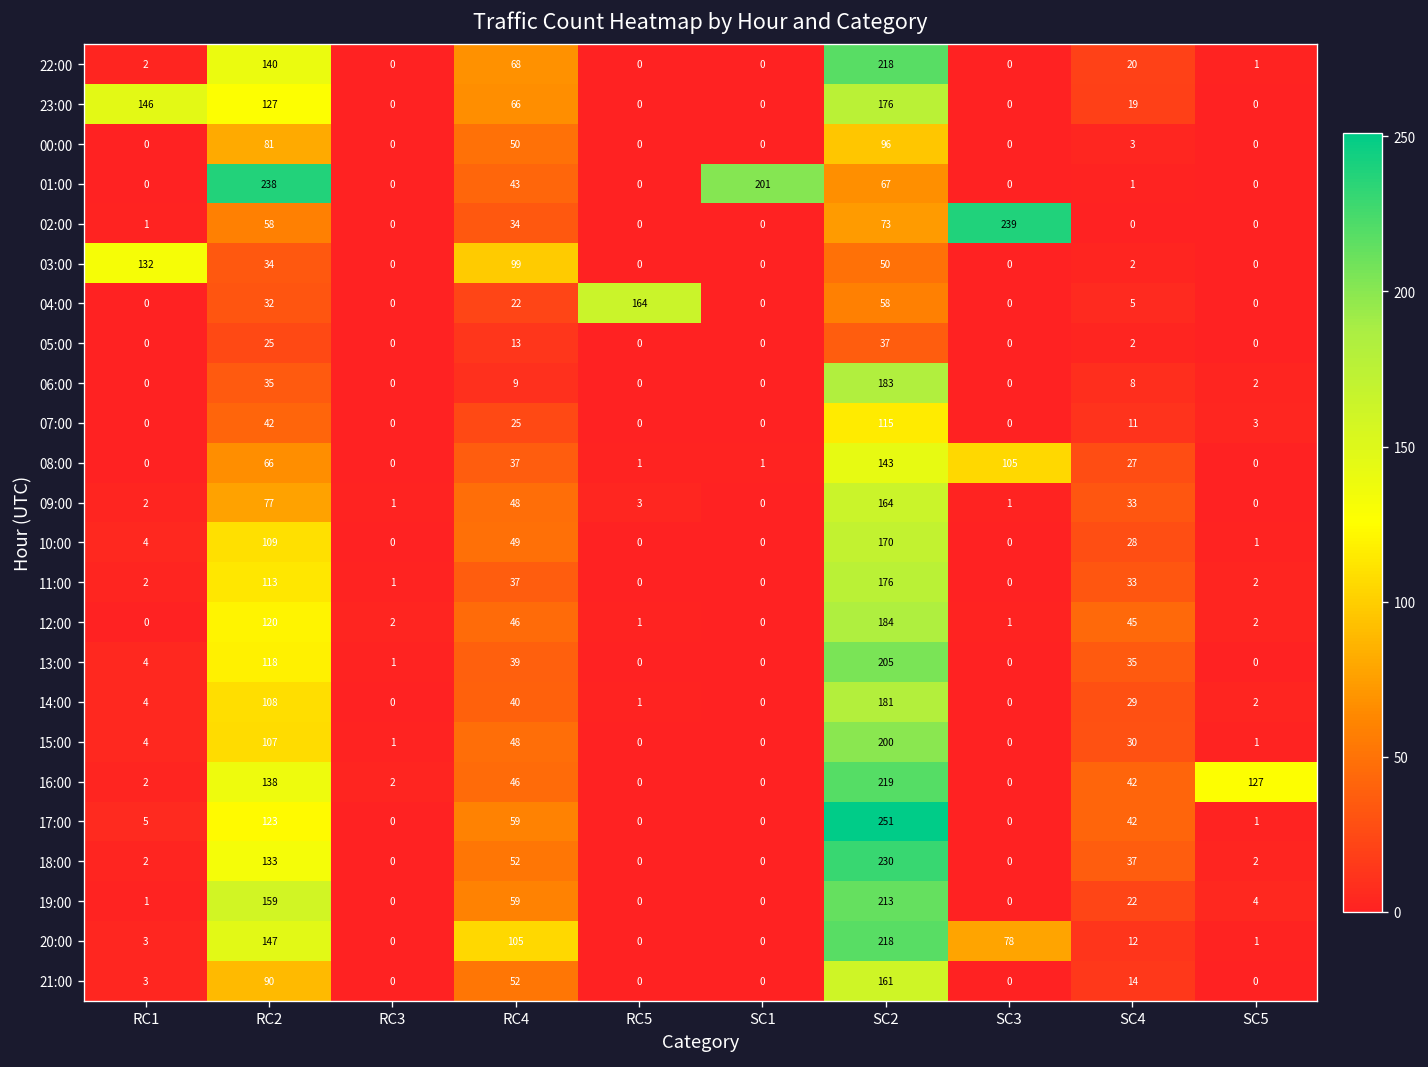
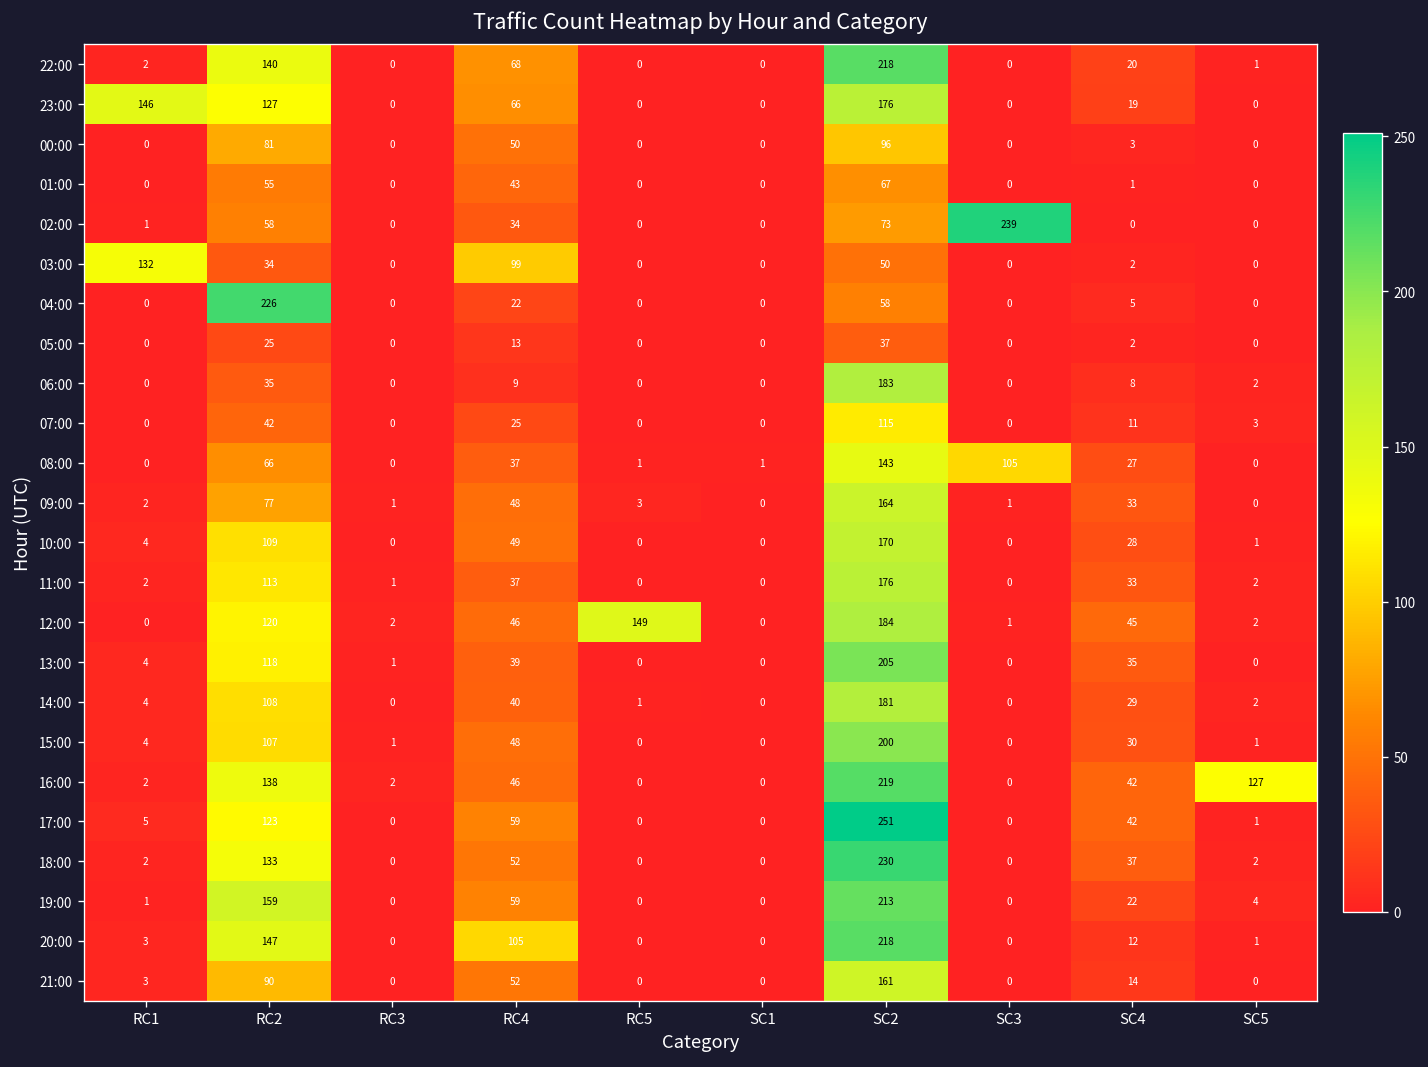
01:00, RC2: 238 -> 55
01:00, SC1: 201 -> 0
04:00, RC2: 32 -> 226
04:00, RC5: 164 -> 0
12:00, RC5: 1 -> 149
20:00, SC3: 78 -> 0
